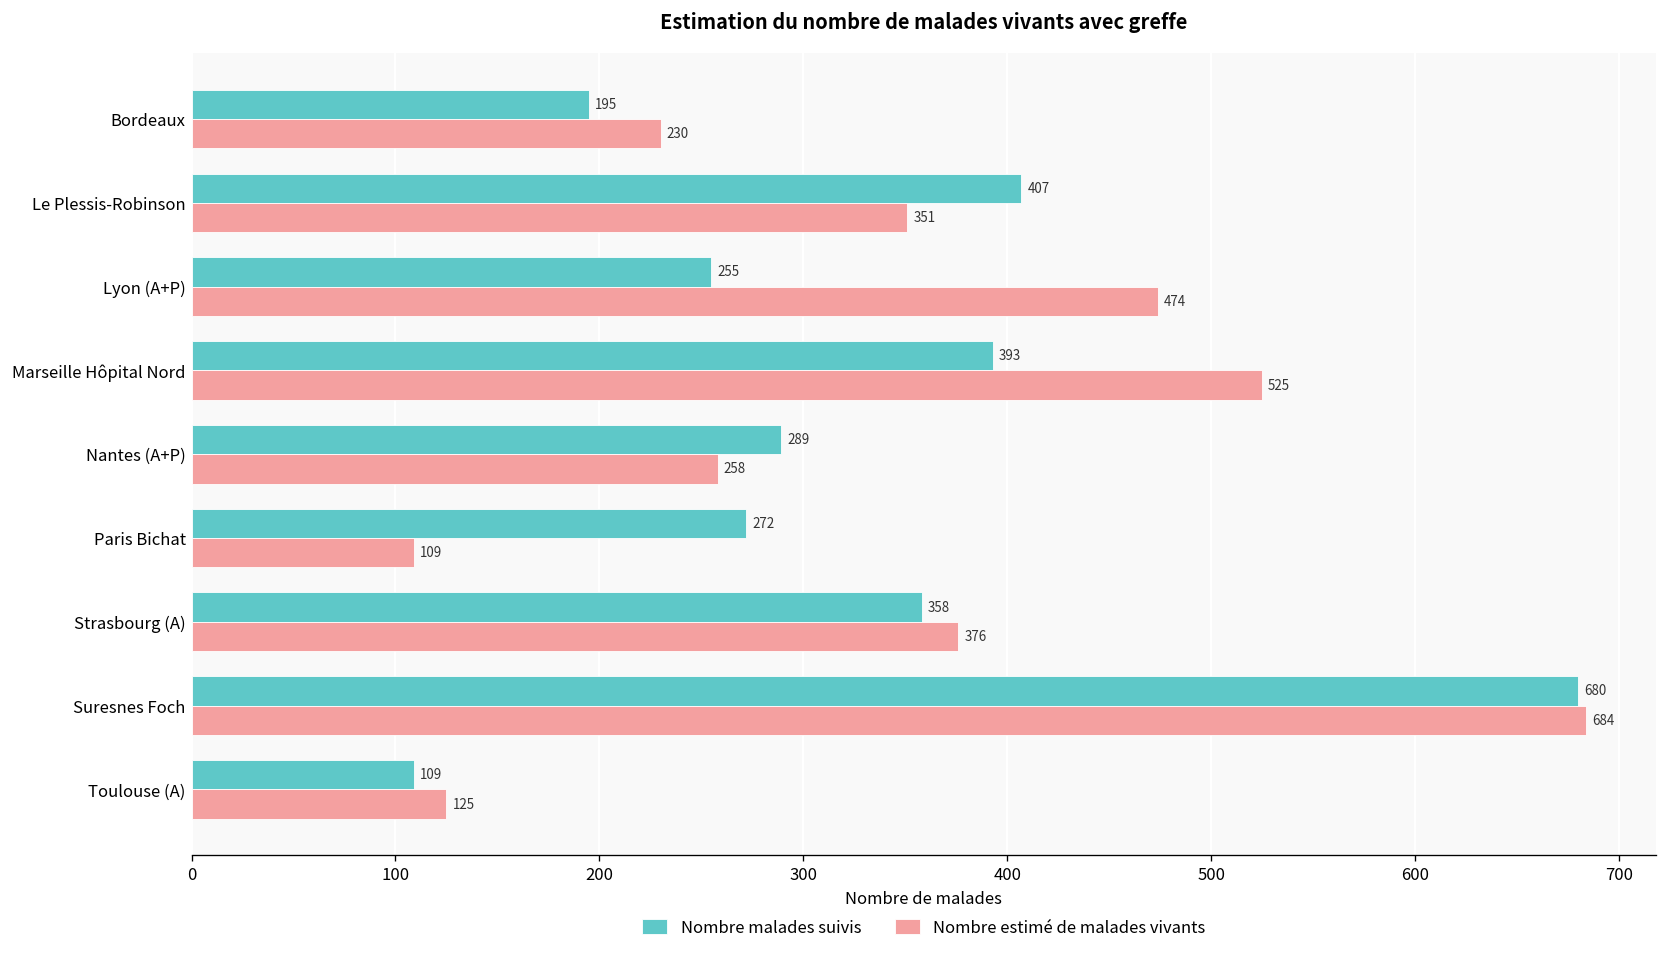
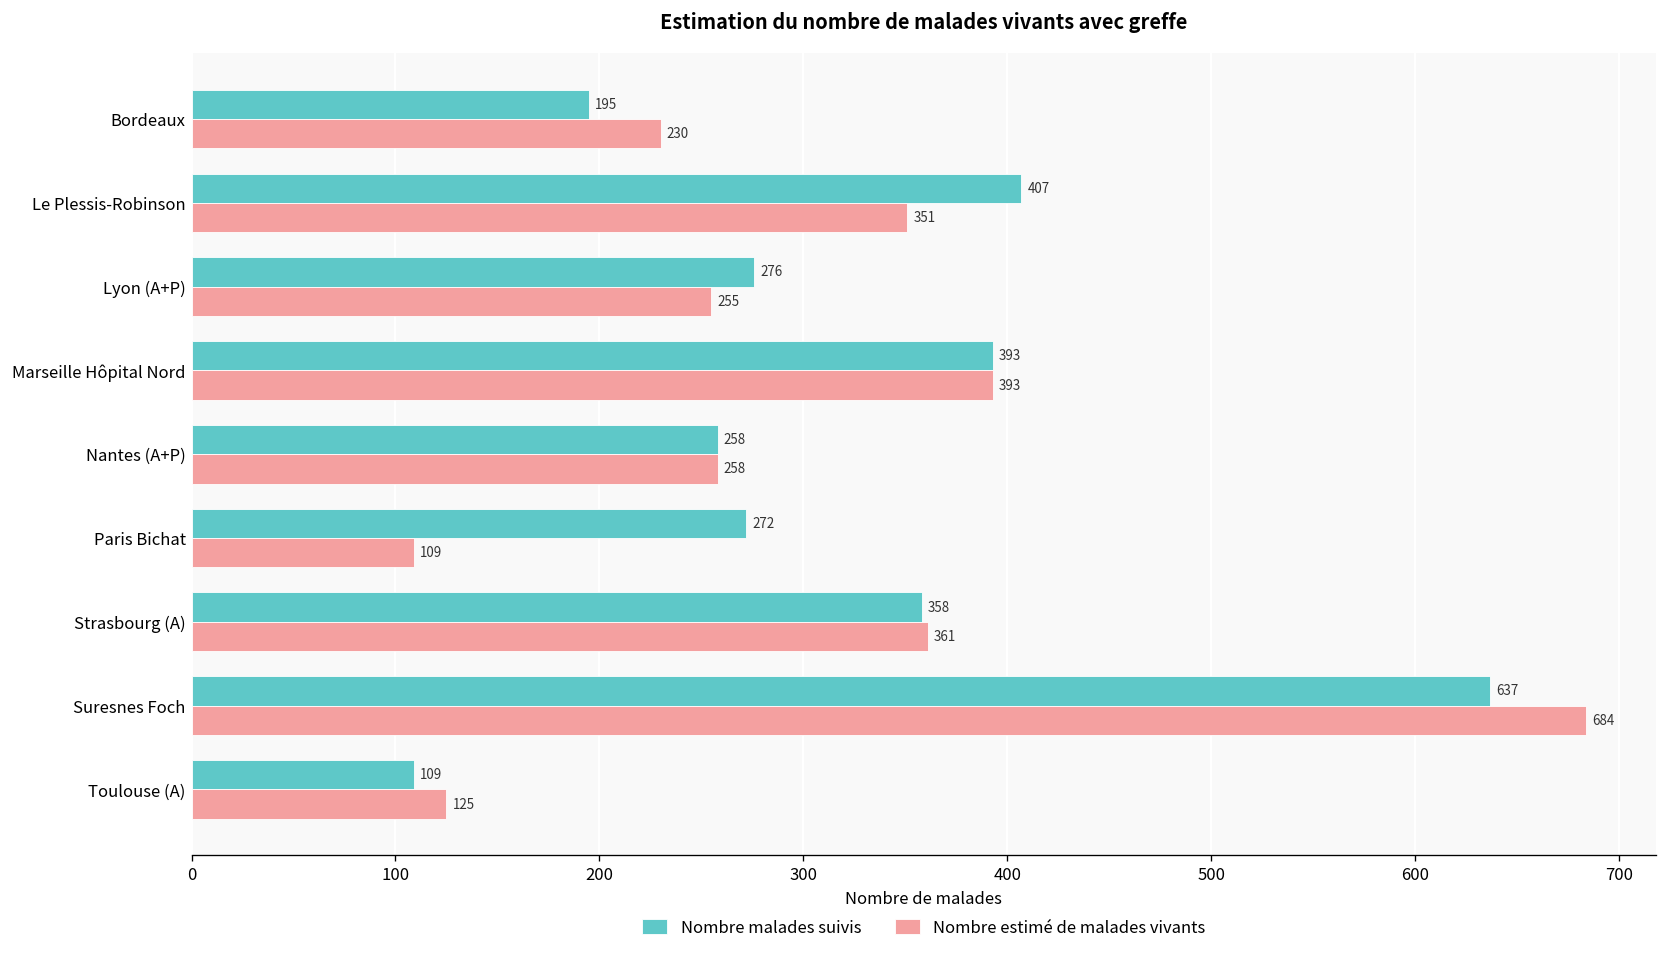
Nombre malades suivis, Lyon (A+P): 255 -> 276
Nombre estimé de malades vivants, Lyon (A+P): 474 -> 255
Nombre estimé de malades vivants, Marseille Hôpital Nord: 525 -> 393
Nombre malades suivis, Nantes (A+P): 289 -> 258
Nombre estimé de malades vivants, Strasbourg (A): 376 -> 361
Nombre malades suivis, Suresnes Foch: 680 -> 637
